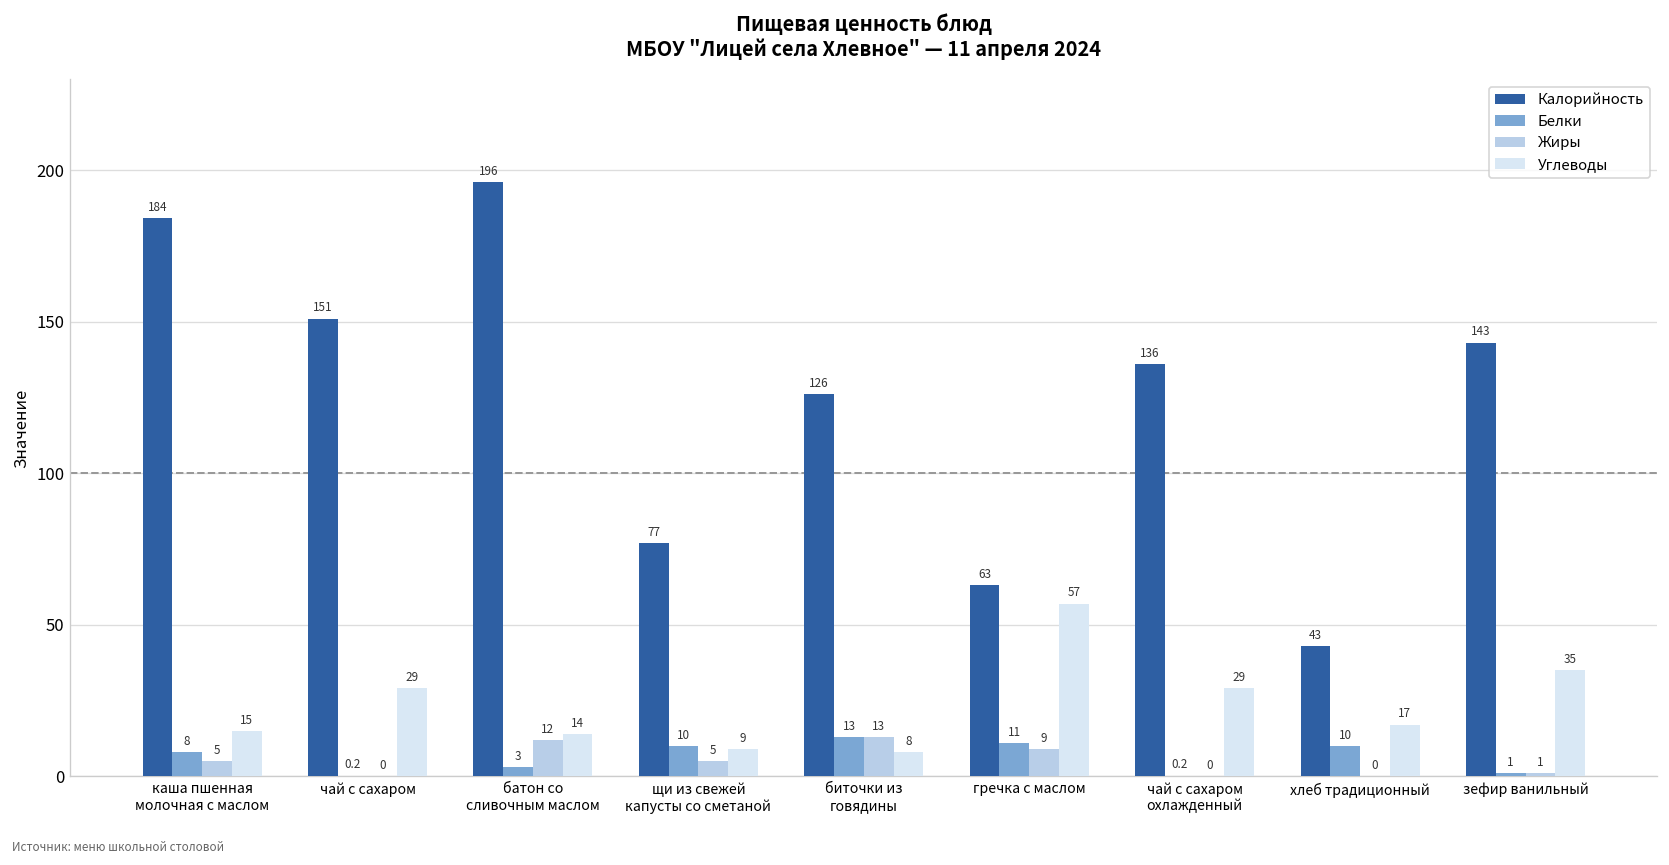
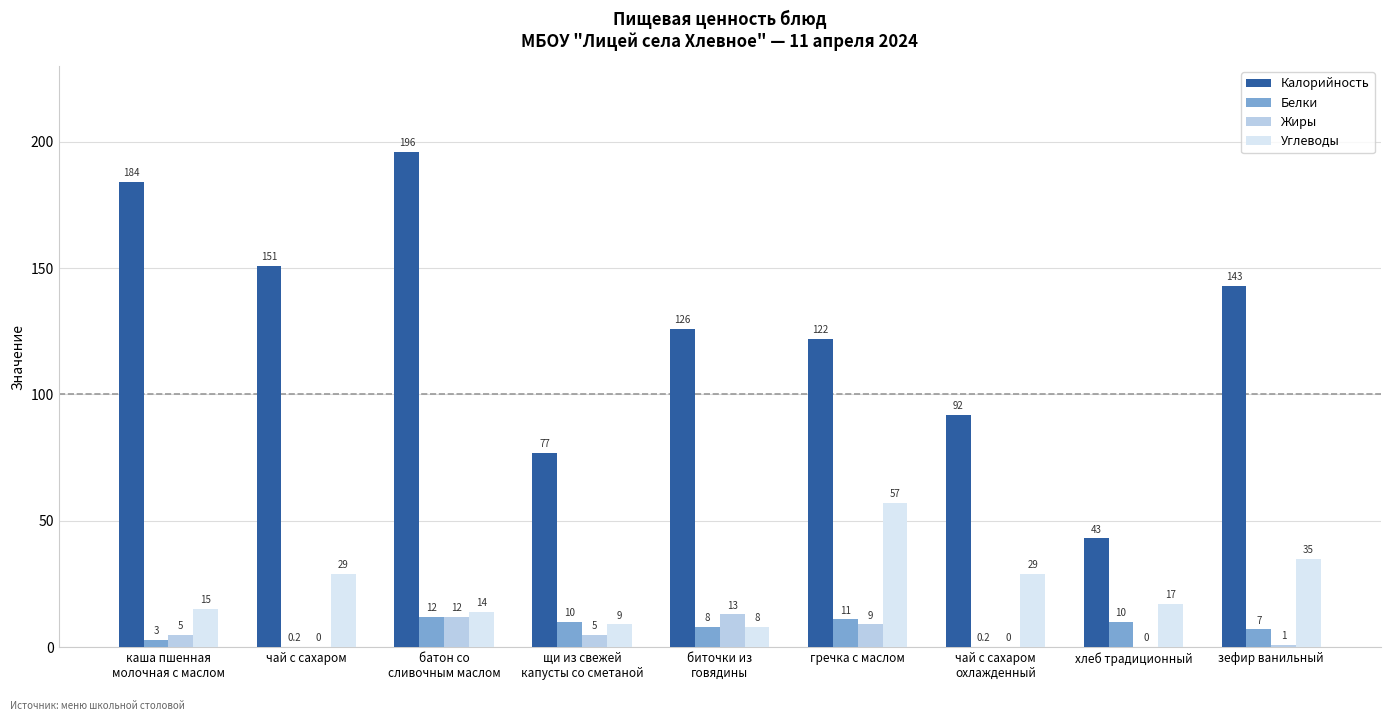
Белки, каша пшенная молочная с маслом: 8 -> 3
Белки, батон со сливочным маслом: 3 -> 12
Белки, биточки из говядины: 13 -> 8
Калорийность, гречка с маслом: 63 -> 122
Калорийность, чай с сахаром охлажденный: 136 -> 92
Белки, зефир ванильный: 1 -> 7
